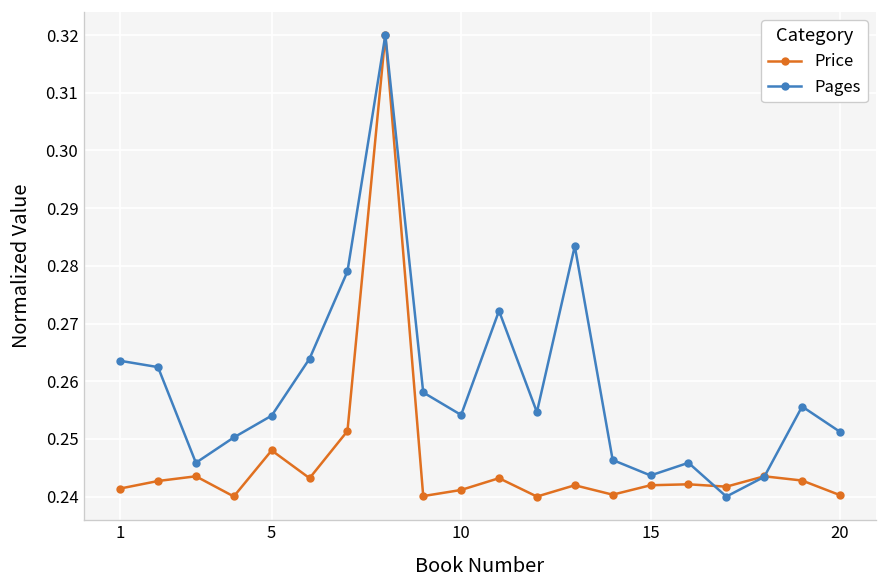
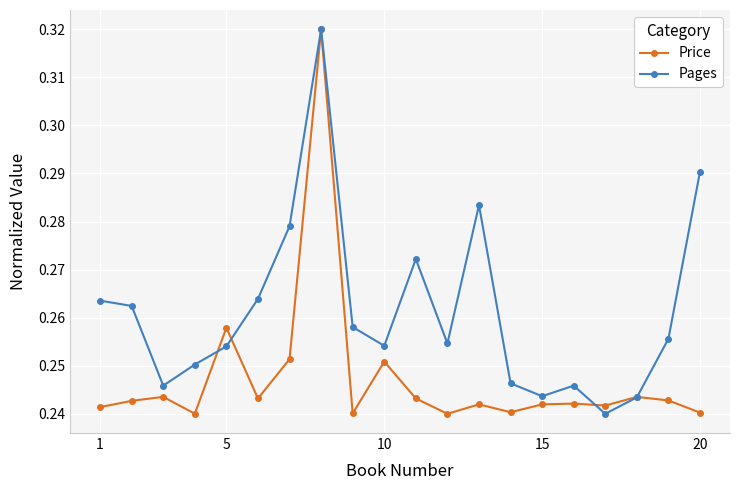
Price, 5: 0.248 -> 0.258
Price, 10: 0.241 -> 0.251
Pages, 20: 0.251 -> 0.290
